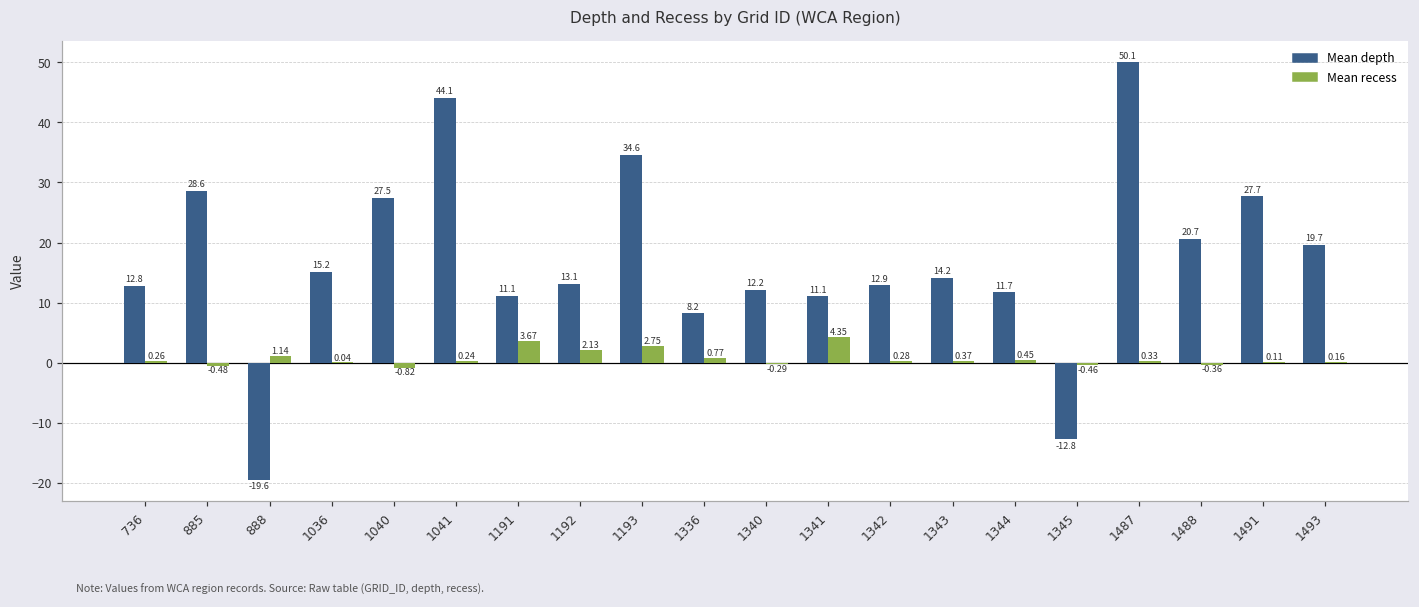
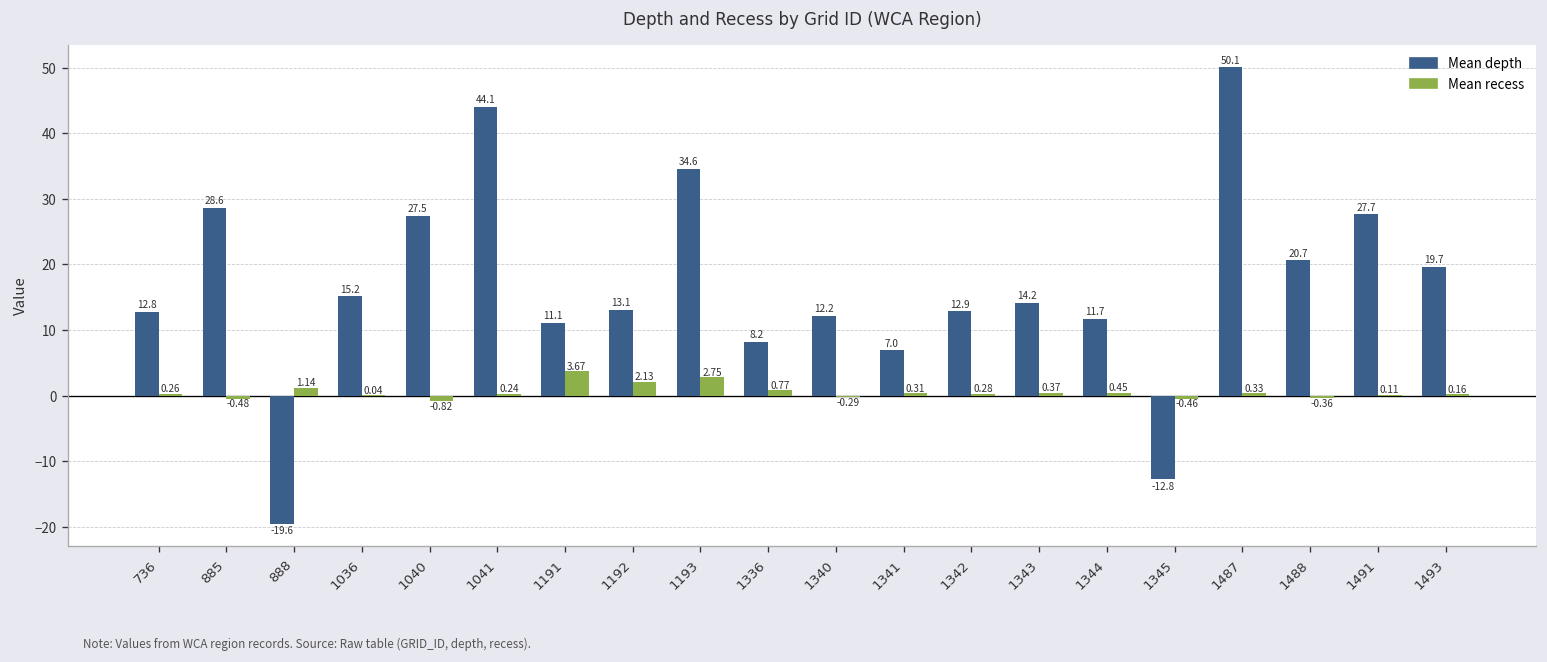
Mean depth, 1341: 11.1 -> 7.0
Mean recess, 1341: 4.35 -> 0.31
